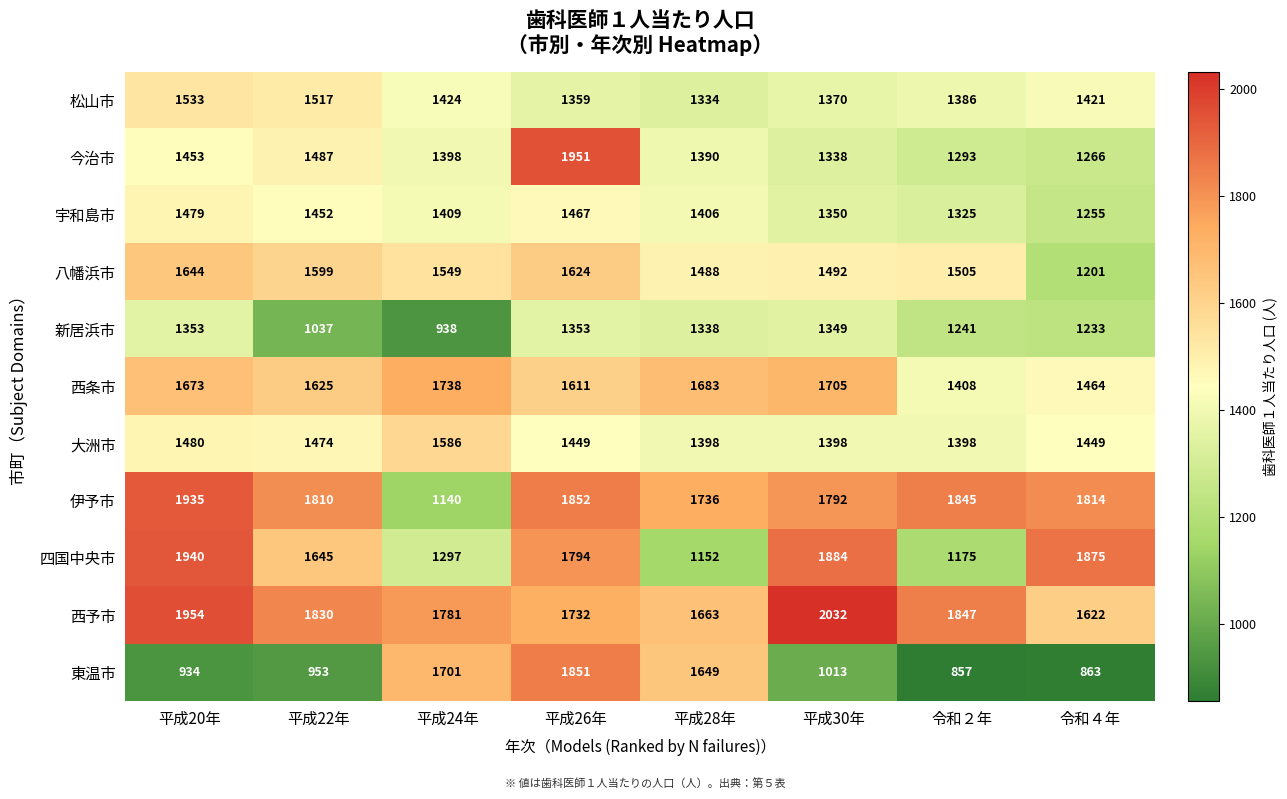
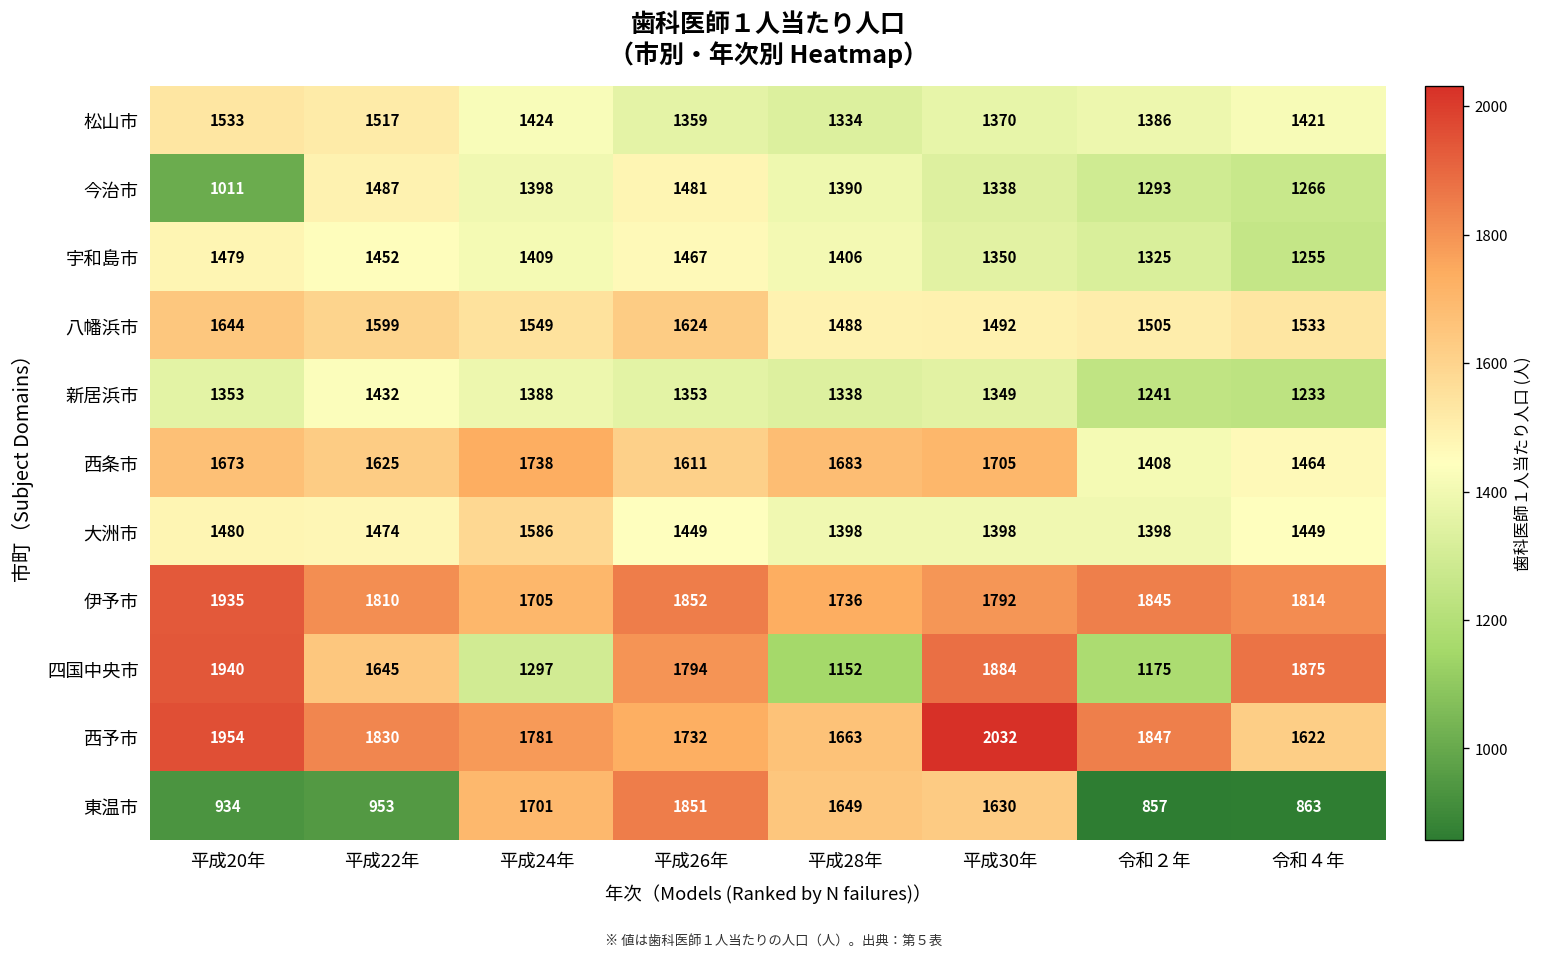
今治市, 平成20年: 1453 -> 1011
今治市, 平成26年: 1951 -> 1481
八幡浜市, 令和４年: 1201 -> 1533
新居浜市, 平成22年: 1037 -> 1432
新居浜市, 平成24年: 938 -> 1388
伊予市, 平成24年: 1140 -> 1705
東温市, 平成30年: 1013 -> 1630
